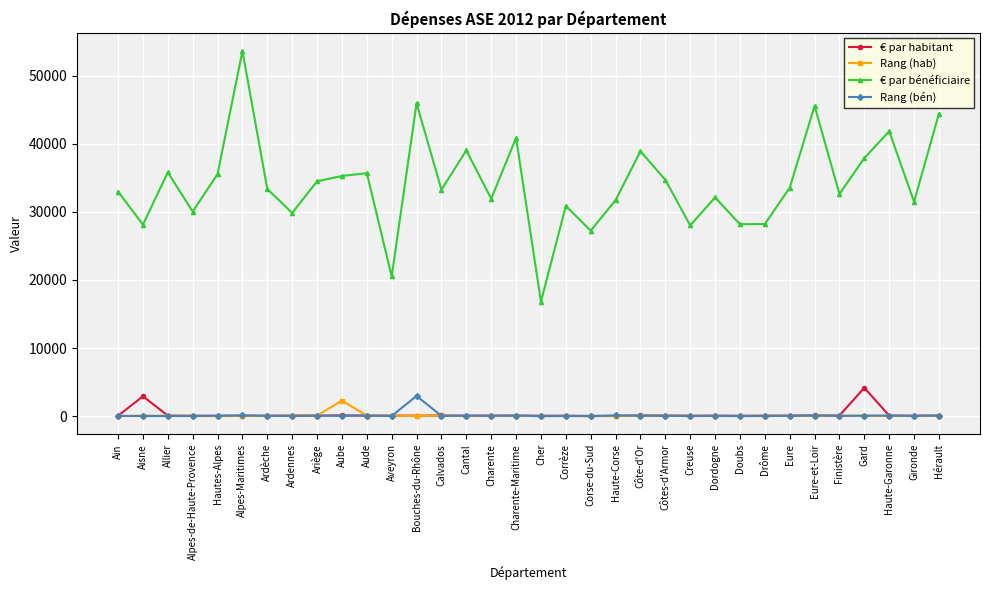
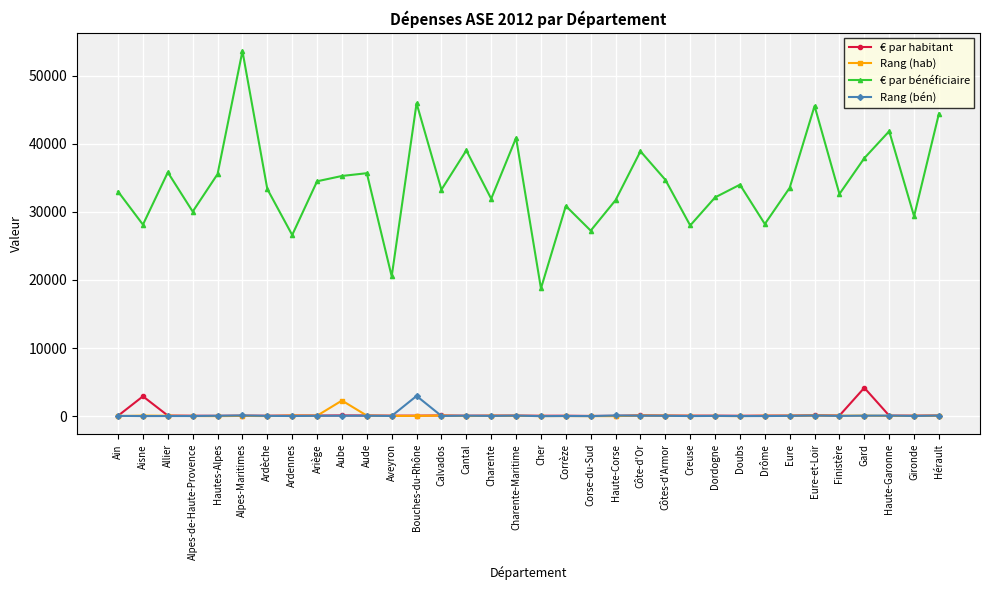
€ par bénéficiaire, Ardennes: 30000 -> 27000
€ par bénéficiaire, Cher: 17000 -> 19000
€ par bénéficiaire, Doubs: 28000 -> 34000
€ par bénéficiaire, Gironde: 31000 -> 29000
